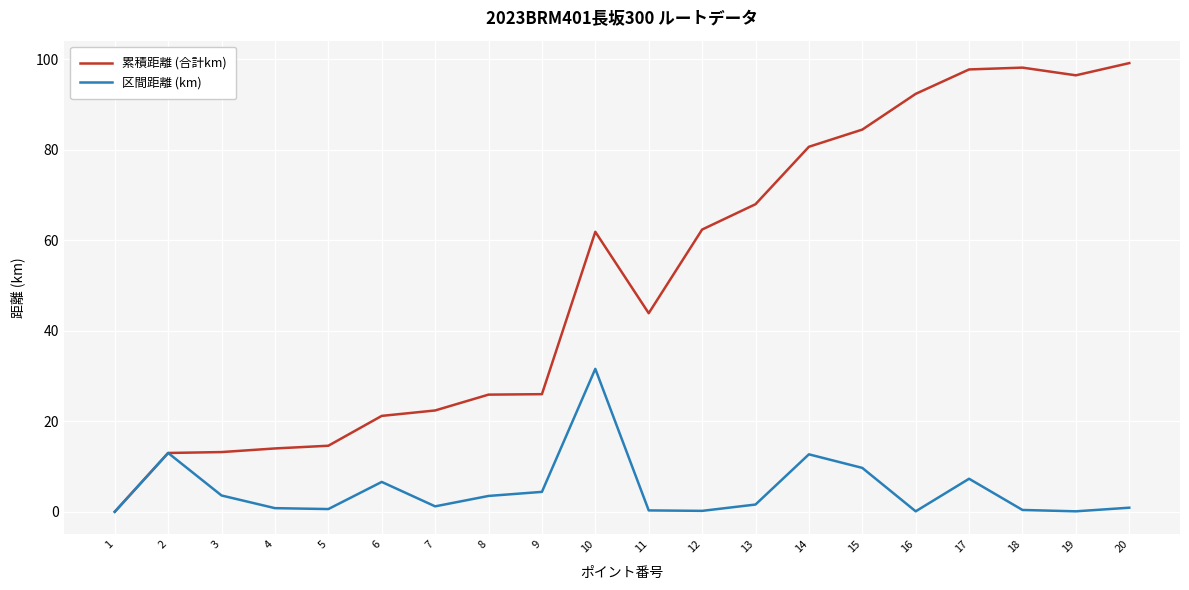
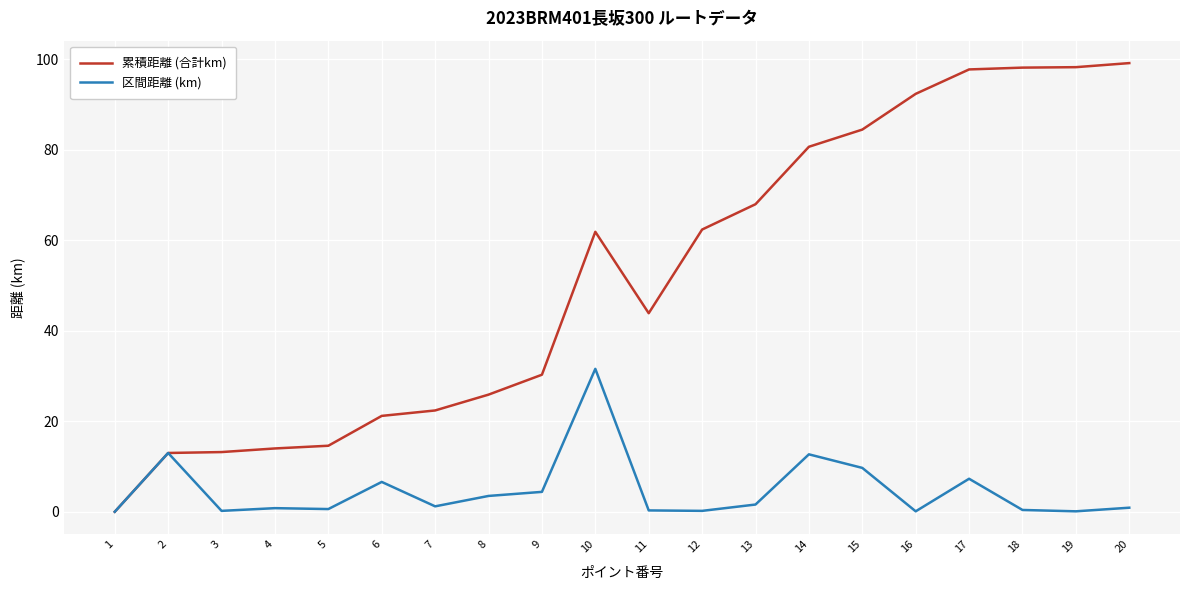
区間距離 (km), 3: 4 -> 0
累積距離 (合計km), 9: 26 -> 30
累積距離 (合計km), 19: 97 -> 98
